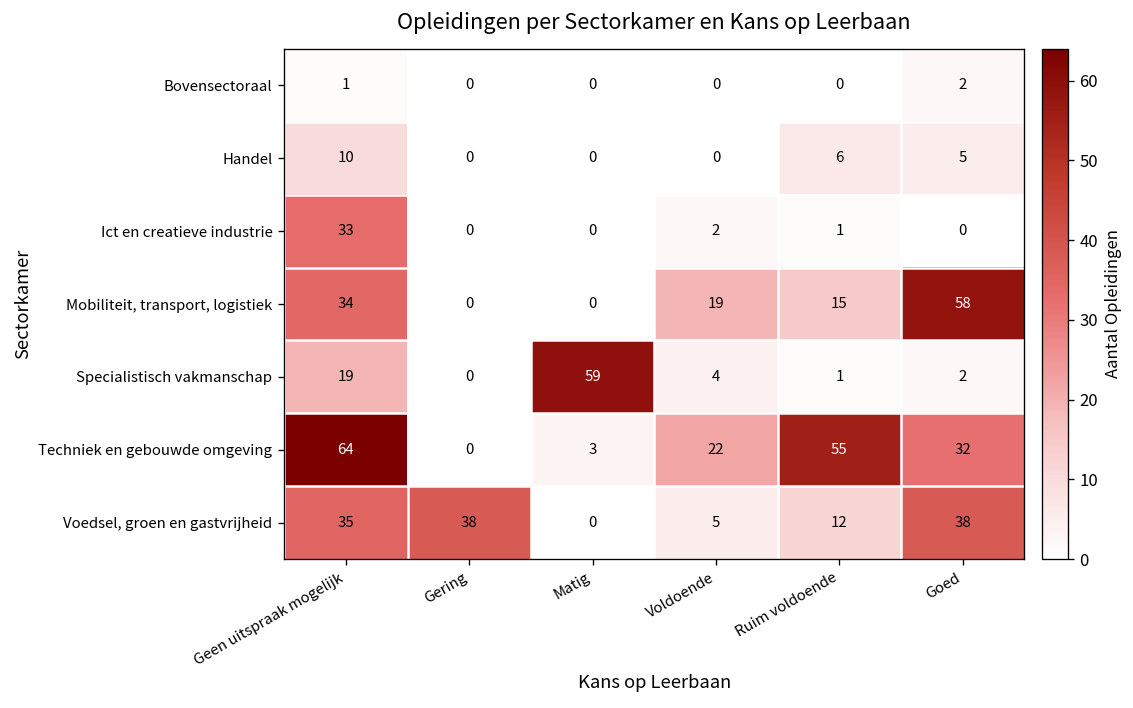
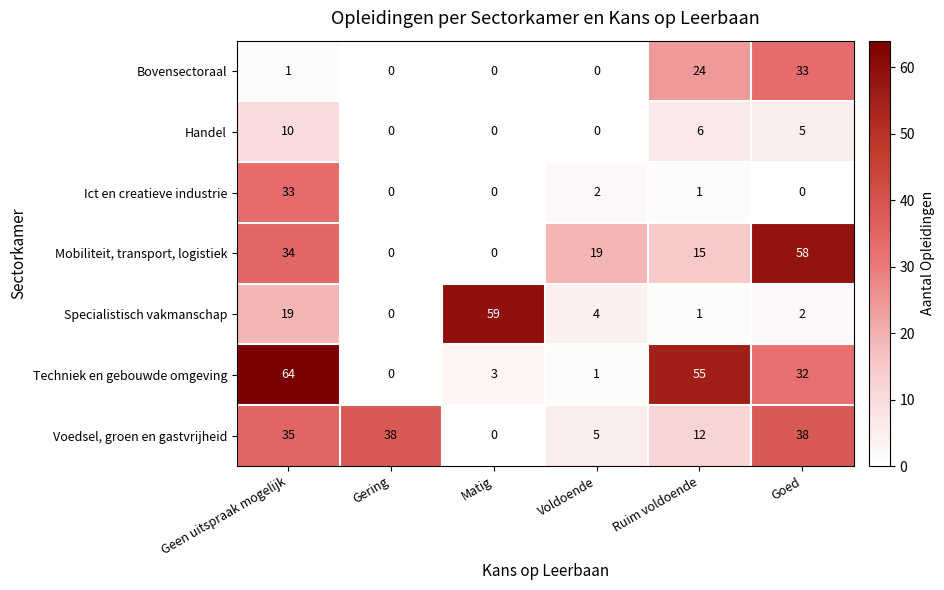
Bovensectoraal, Ruim voldoende: 0 -> 24
Bovensectoraal, Goed: 2 -> 33
Techniek en gebouwde omgeving, Voldoende: 22 -> 1
